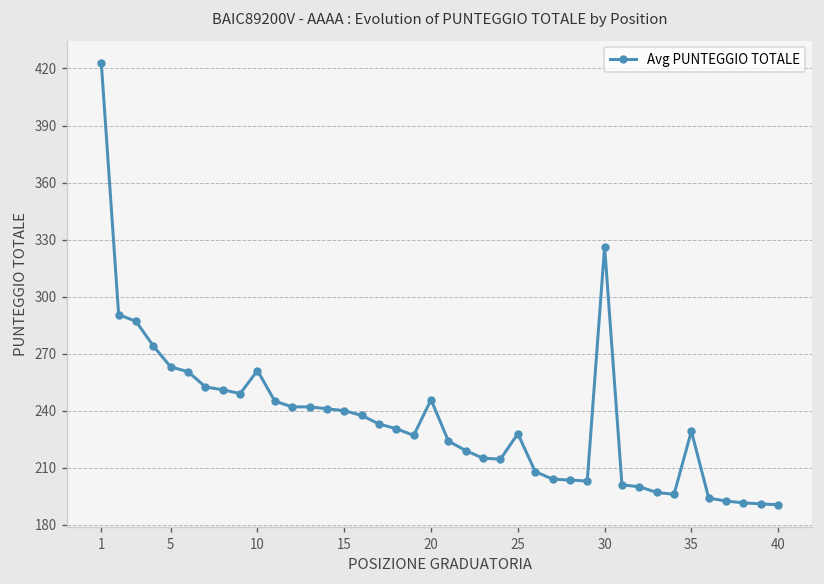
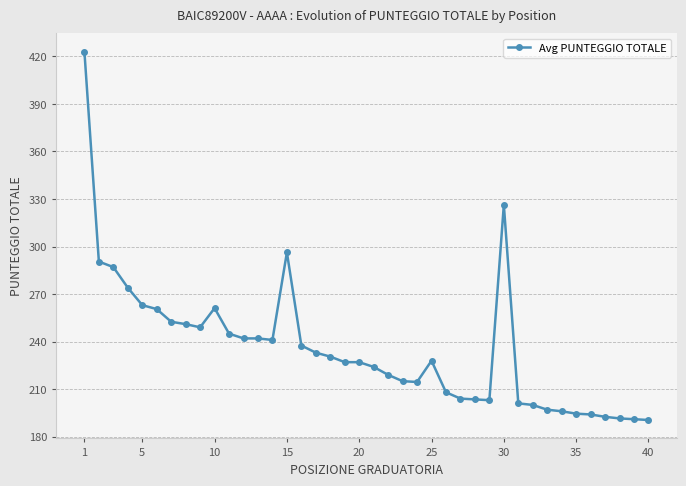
15: 240 -> 296
20: 246 -> 227
35: 229 -> 195
